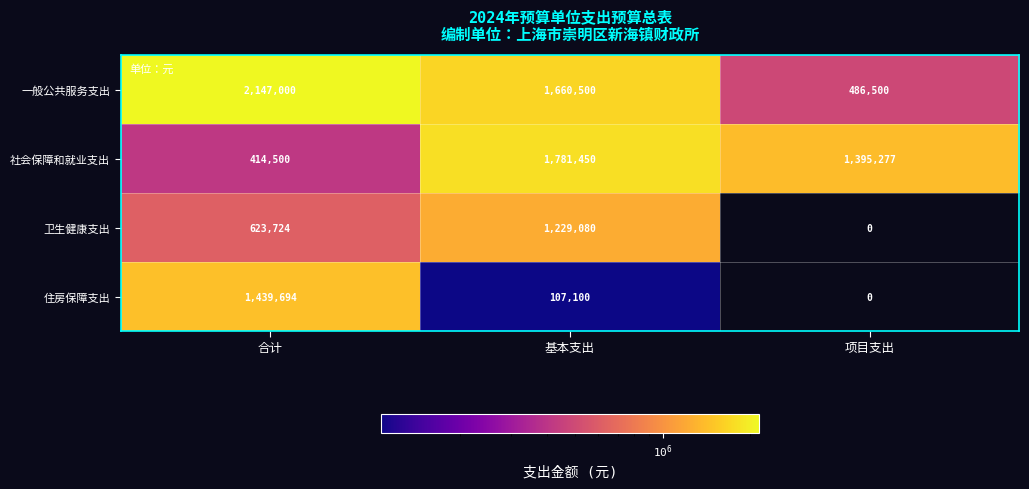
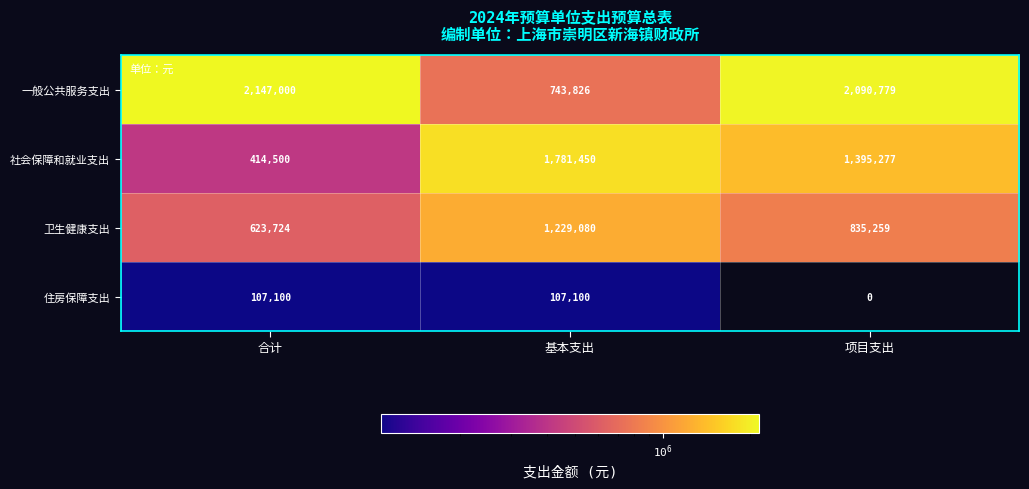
一般公共服务支出, 基本支出: 1,660,500 -> 743,826
一般公共服务支出, 项目支出: 486,500 -> 2,090,779
卫生健康支出, 项目支出: 0 -> 835,259
住房保障支出, 合计: 1,439,694 -> 107,100
